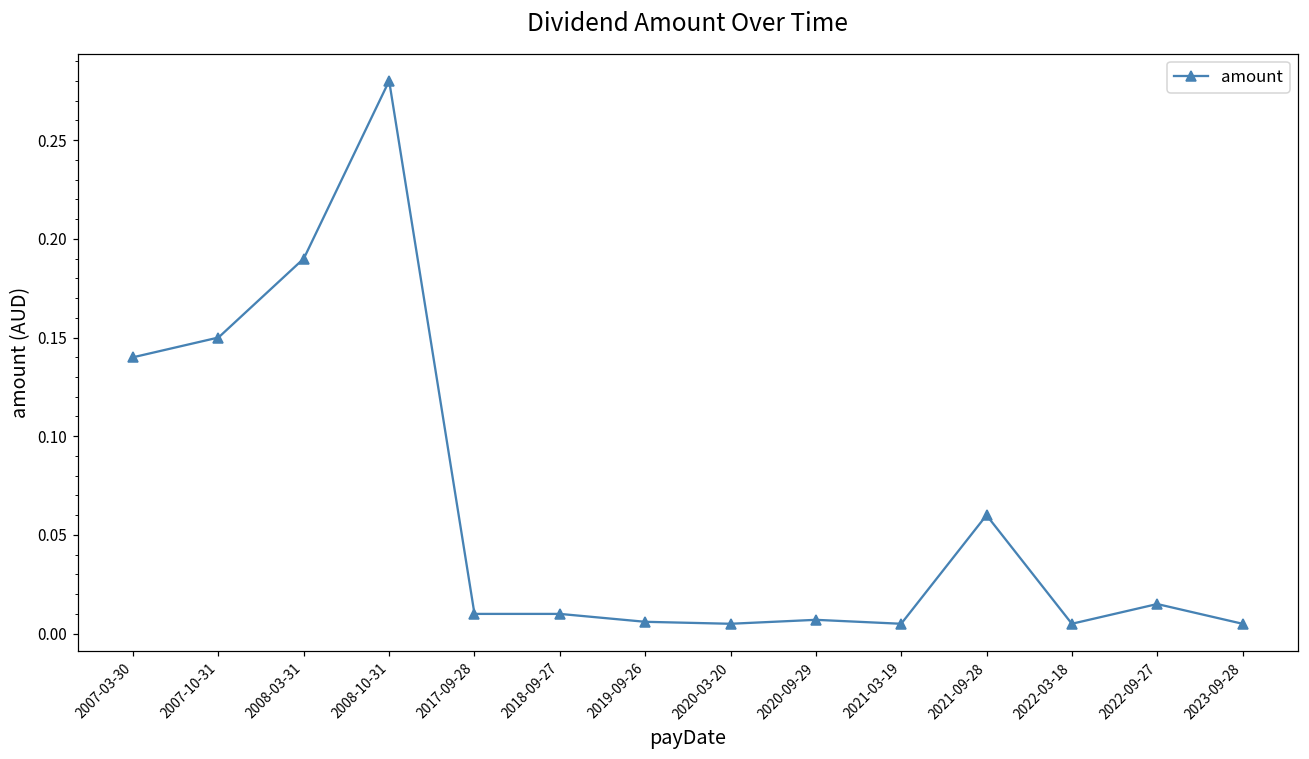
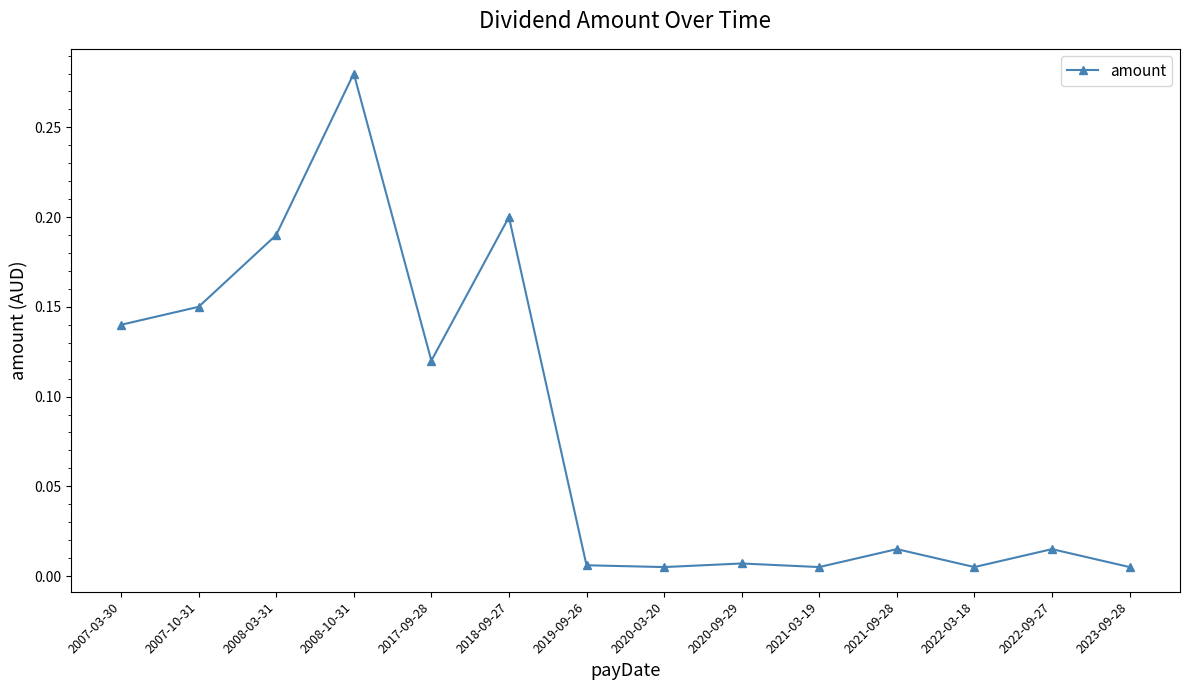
2017-09-28: 0.01 -> 0.12
2018-09-27: 0.01 -> 0.20
2021-09-28: 0.060 -> 0.015
